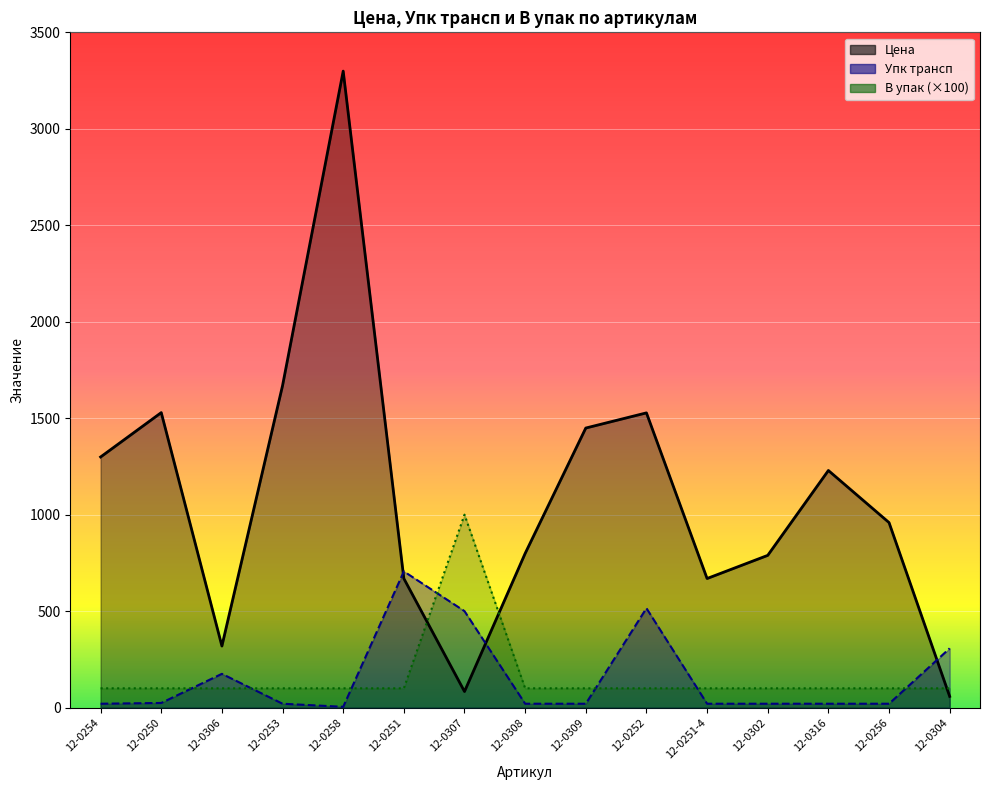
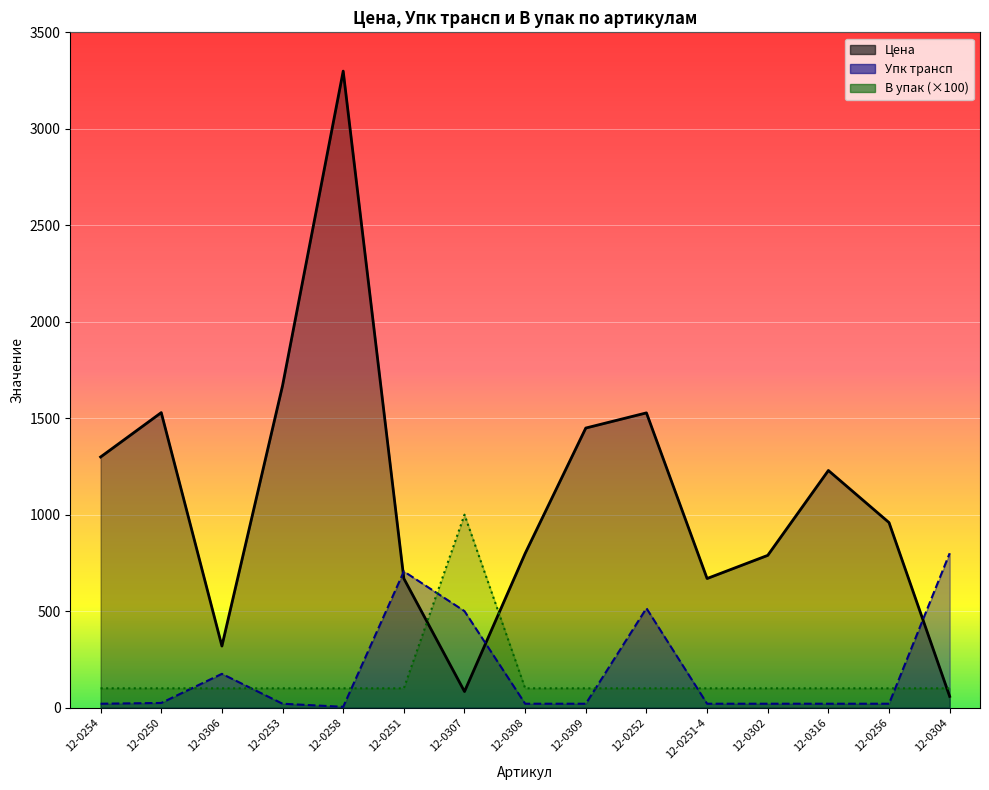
Упк трансп, 12-0304: 310 -> 800
